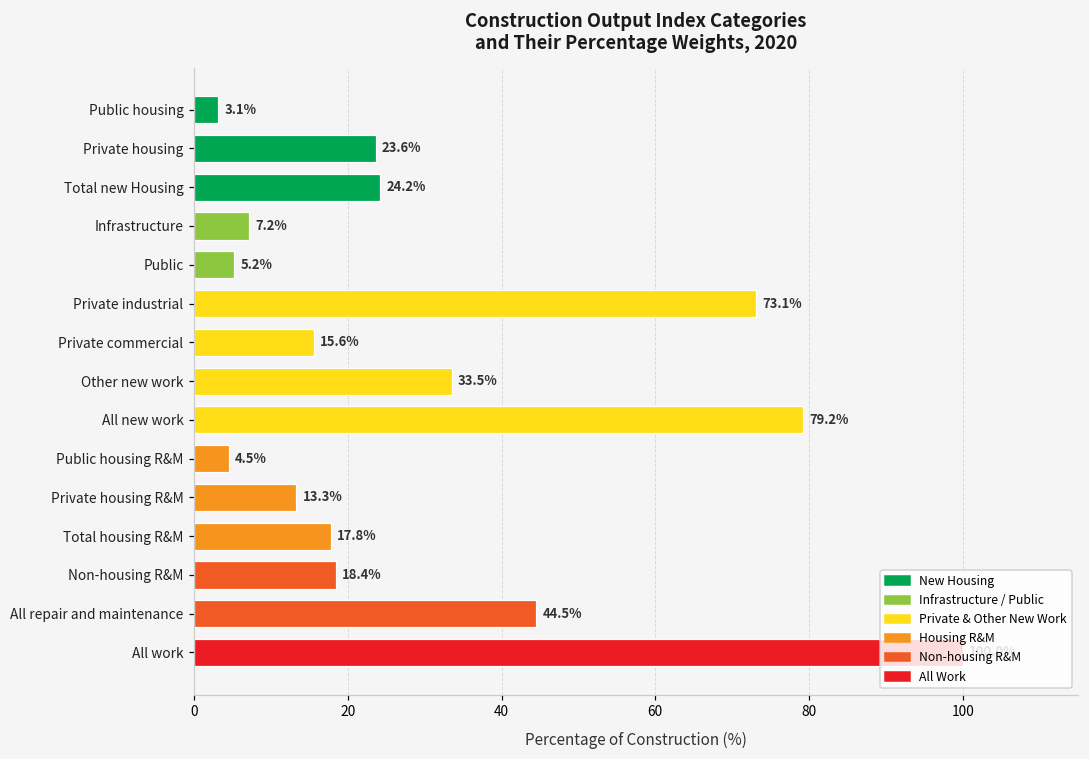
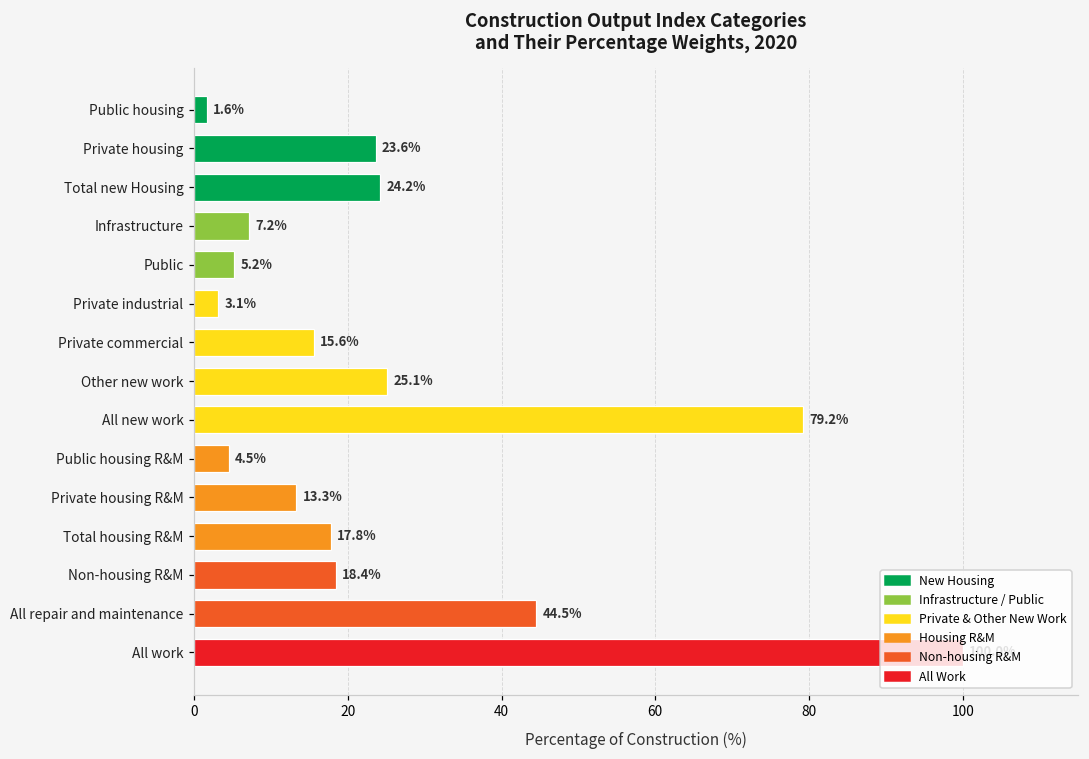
Public housing: 3.1% -> 1.6%
Private industrial: 73.1% -> 3.1%
Other new work: 33.5% -> 25.1%
